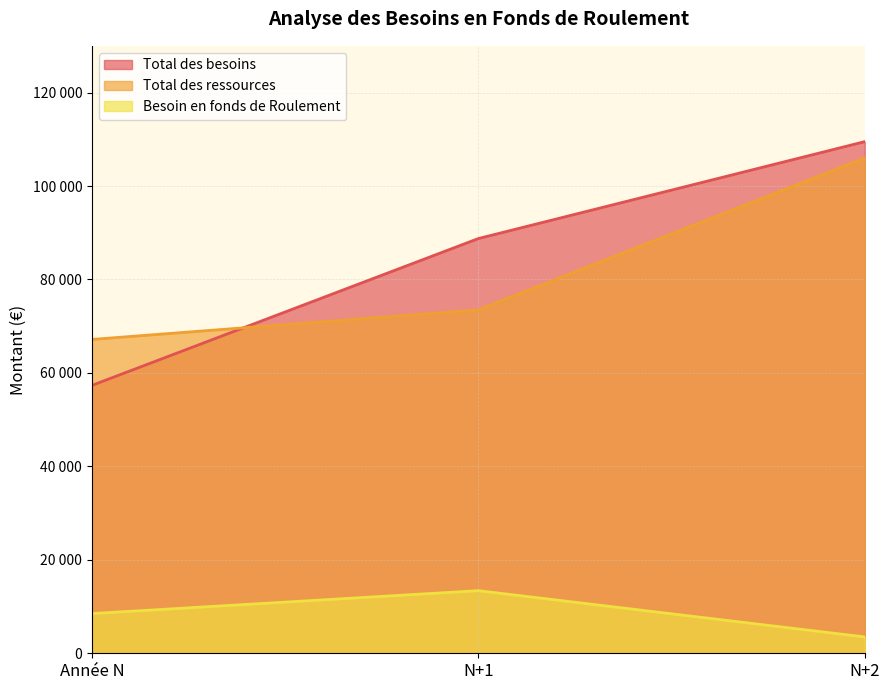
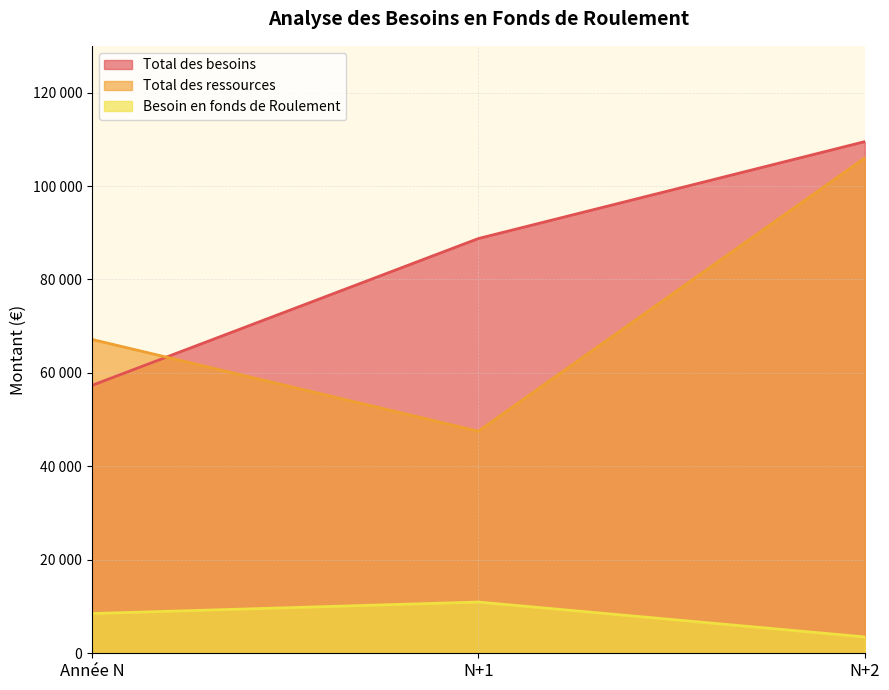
Total des ressources, N+1: 74000 -> 48000
Besoin en fonds de Roulement, N+1: 13000 -> 11000
